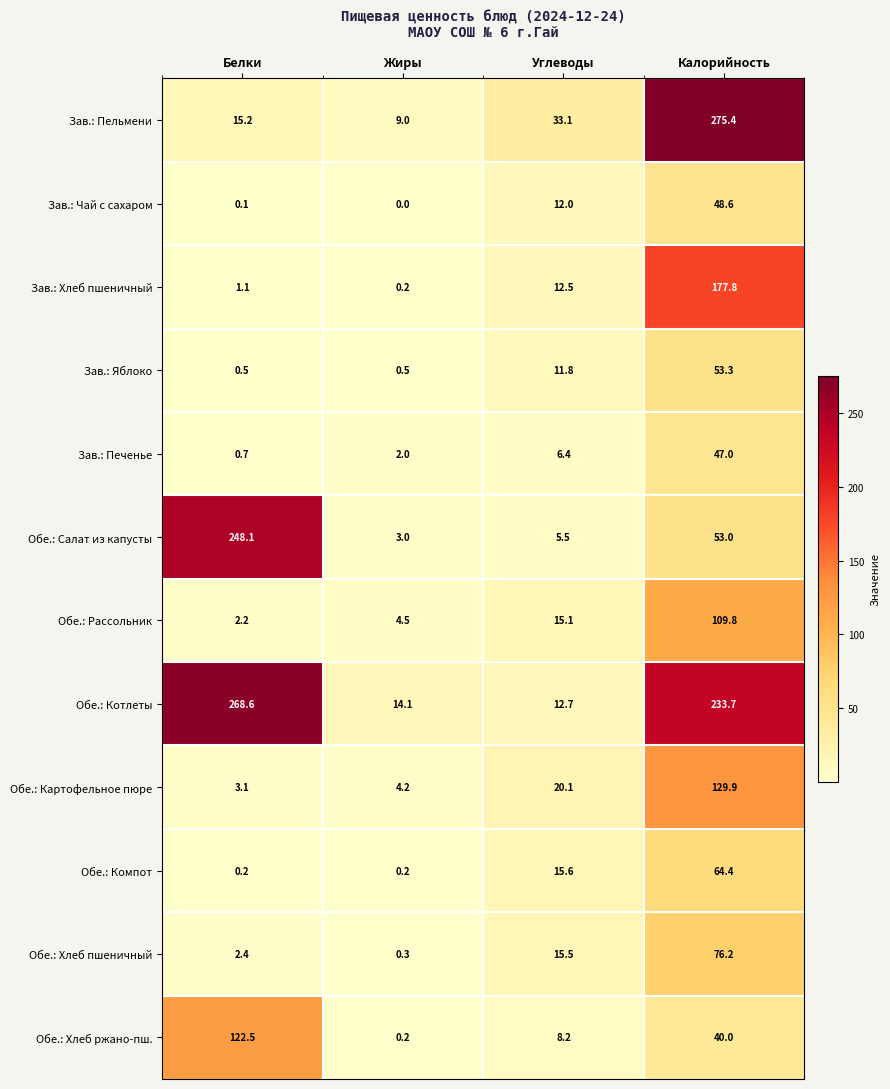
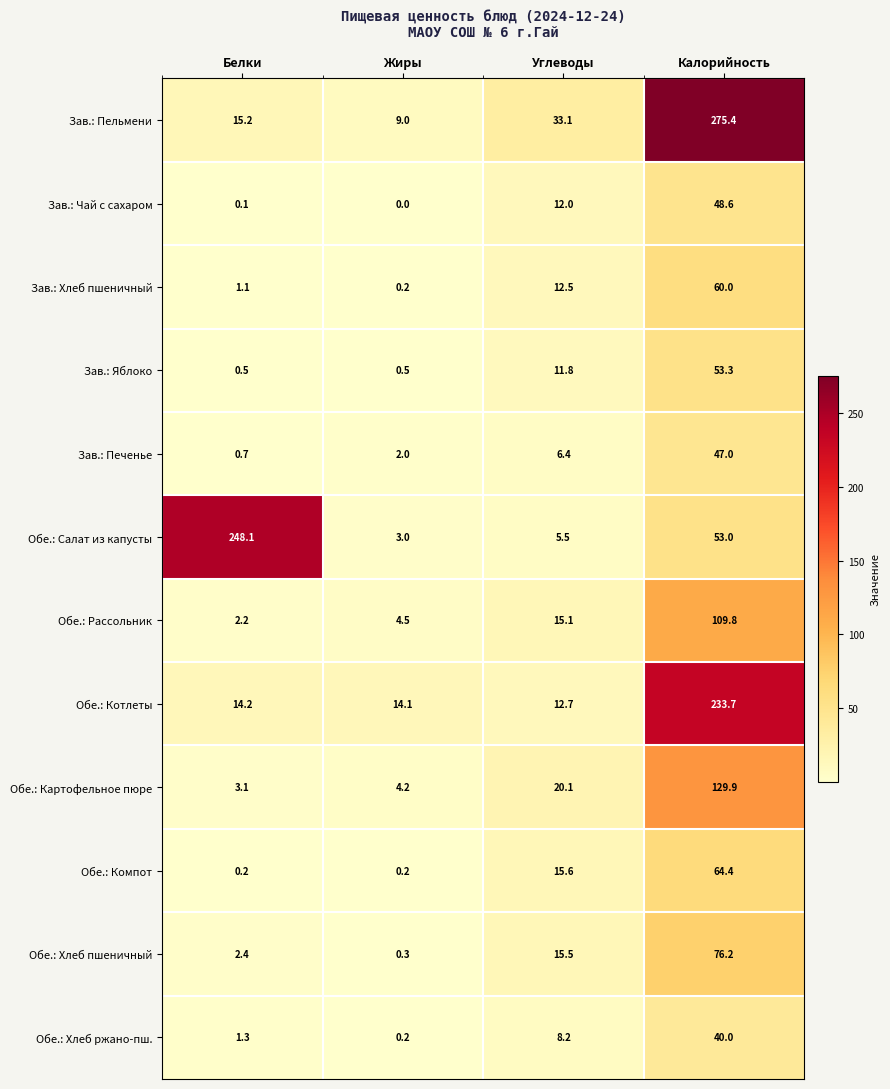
Зав.: Хлеб пшеничный, Калорийность: 177.8 -> 60.0
Обе.: Котлеты, Белки: 268.6 -> 14.2
Обе.: Хлеб ржано-пш., Белки: 122.5 -> 1.3
